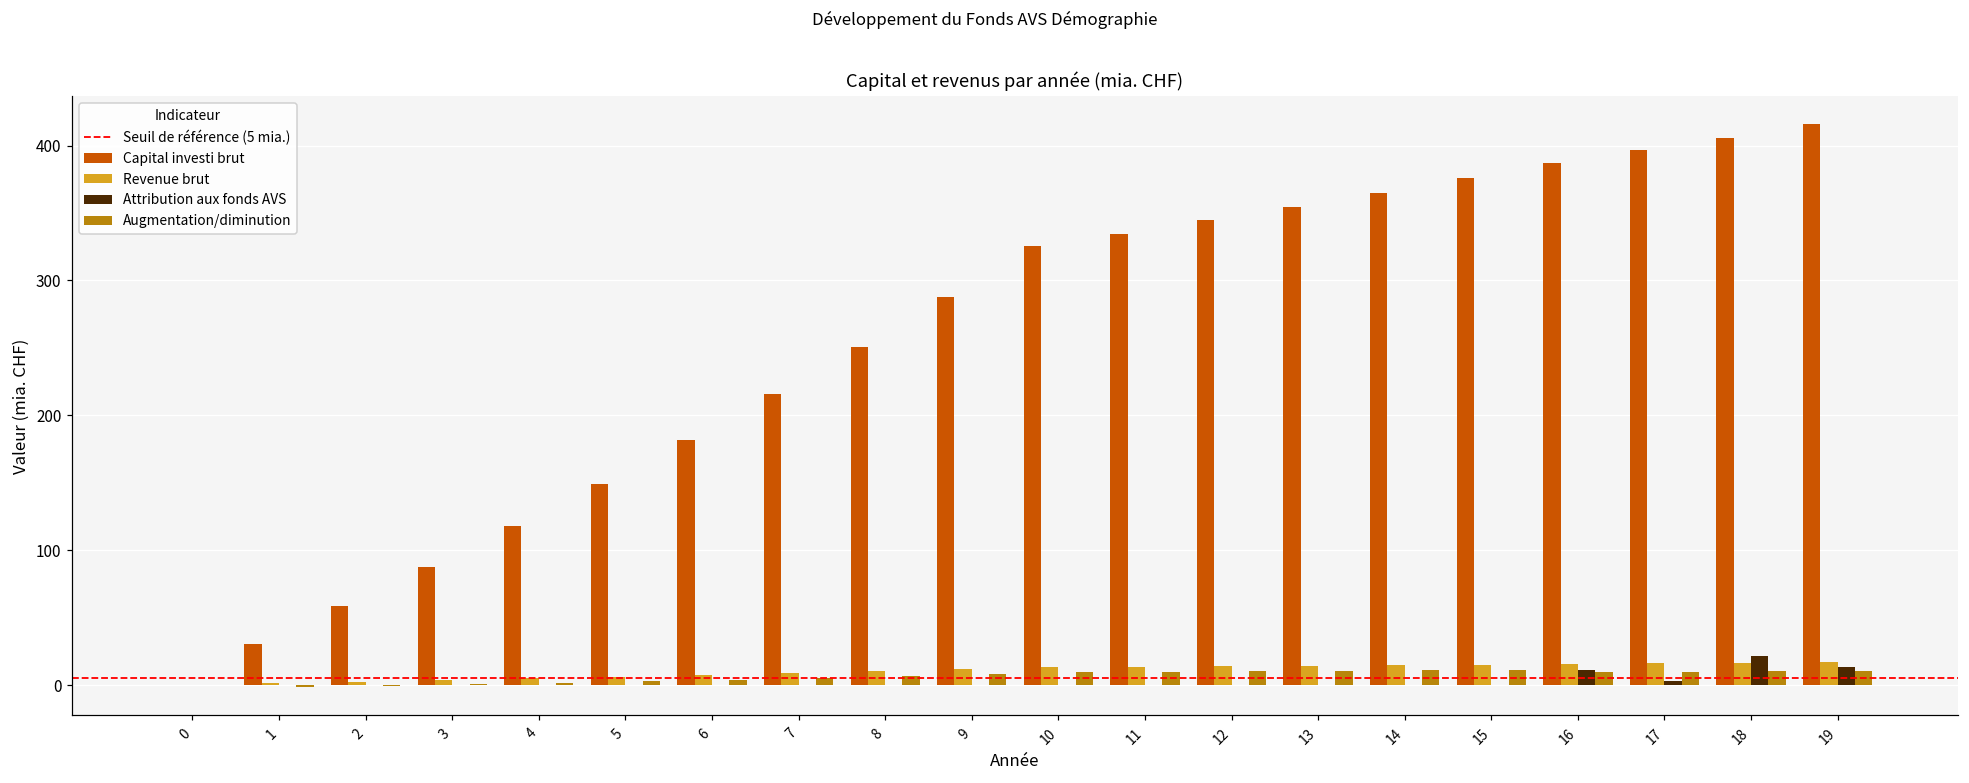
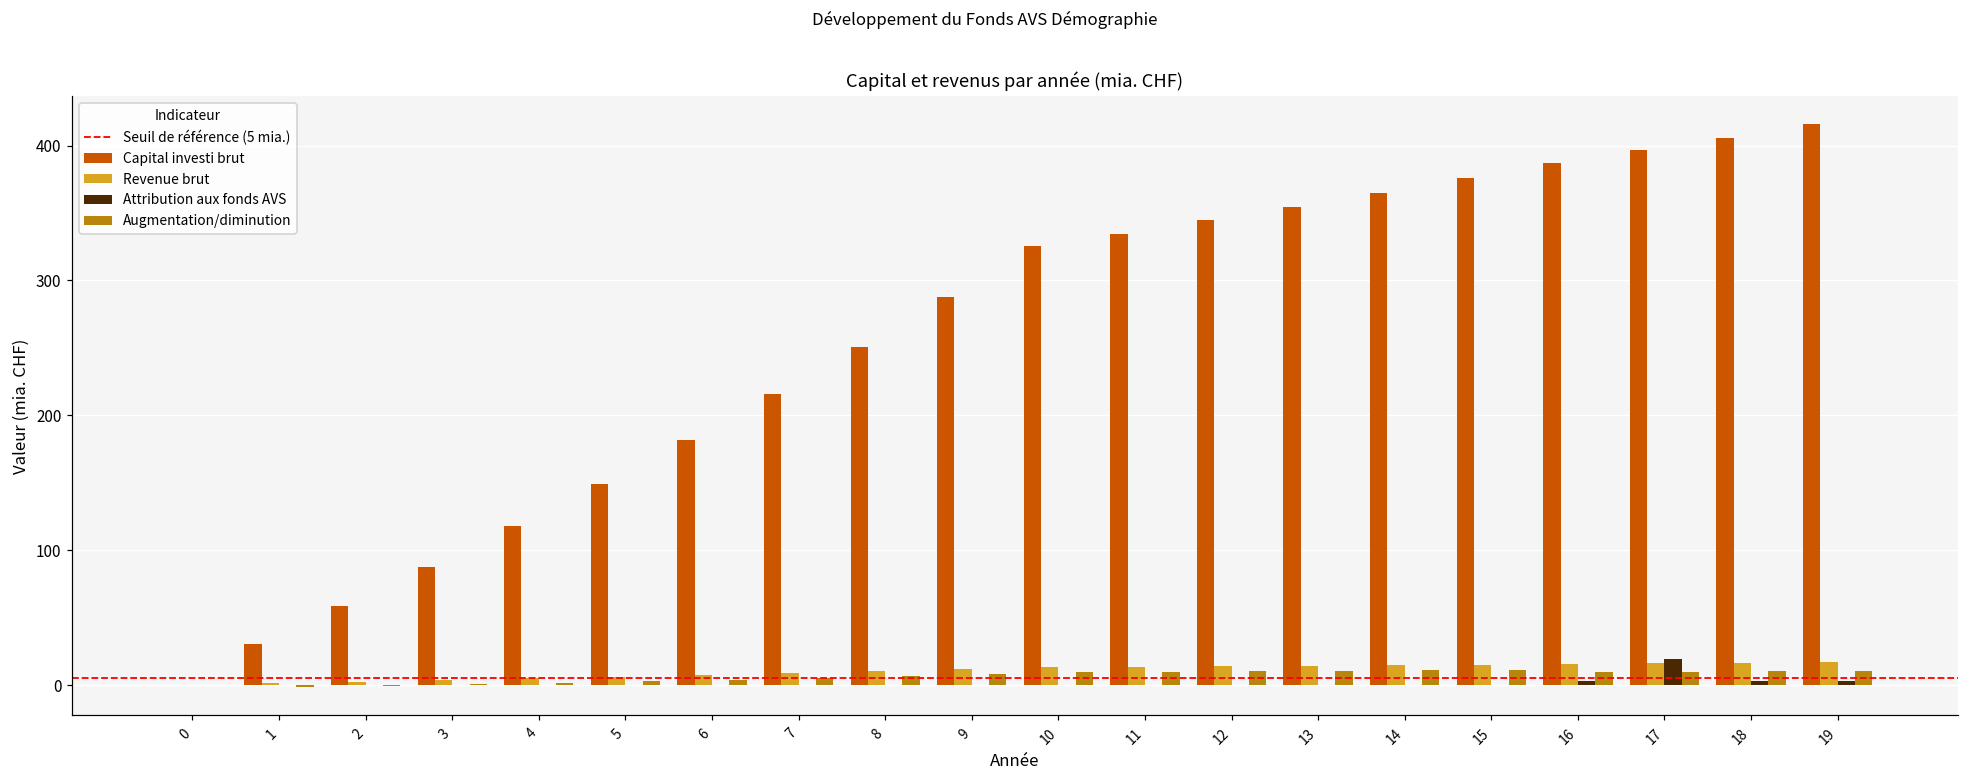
Attribution aux fonds AVS, 16: 11 -> 3
Attribution aux fonds AVS, 17: 3 -> 19
Attribution aux fonds AVS, 18: 22 -> 3
Attribution aux fonds AVS, 19: 13 -> 3
